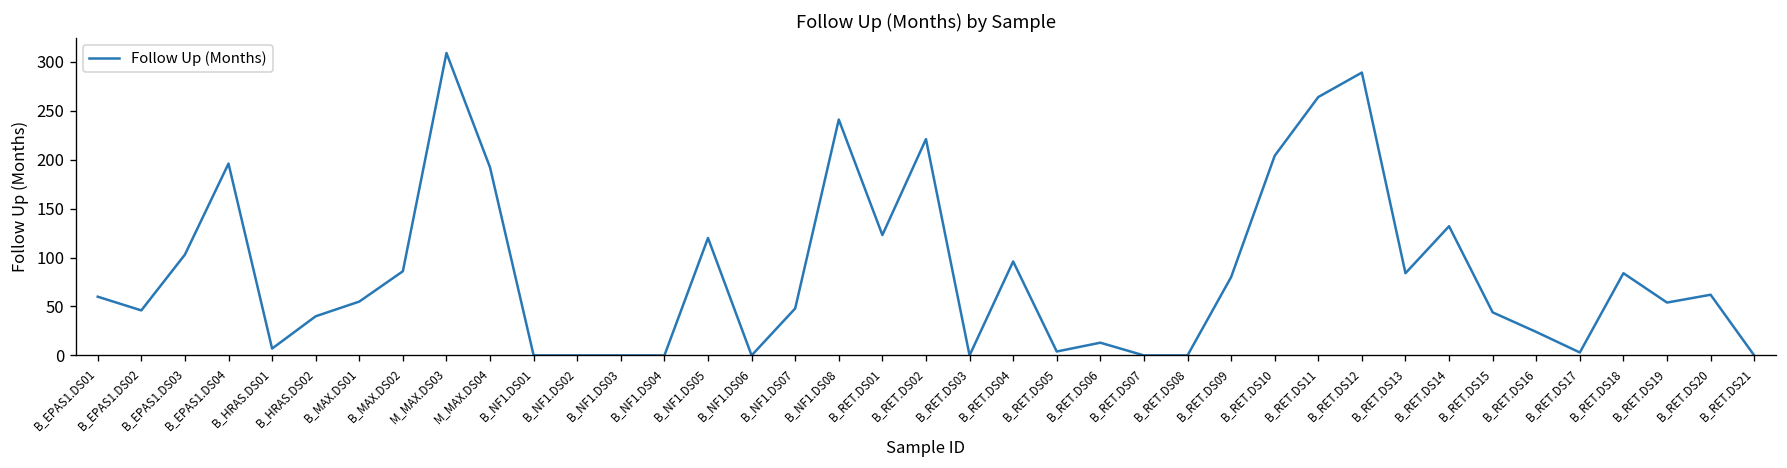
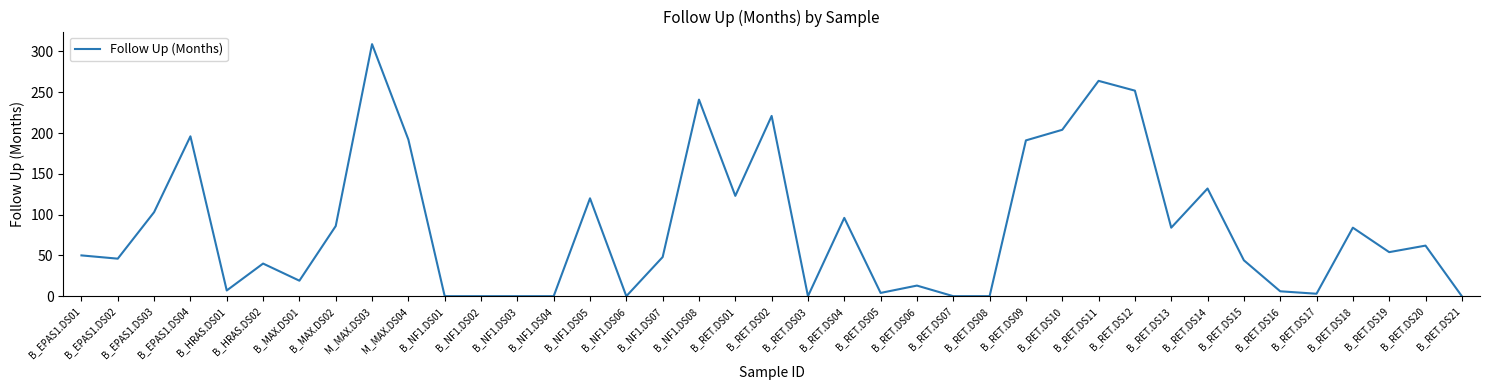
B_EPAS1.DS01: 60 -> 50
B_MAX.DS01: 60 -> 20
B_RET.DS09: 80 -> 190
B_RET.DS12: 290 -> 250
B_RET.DS16: 20 -> 10
